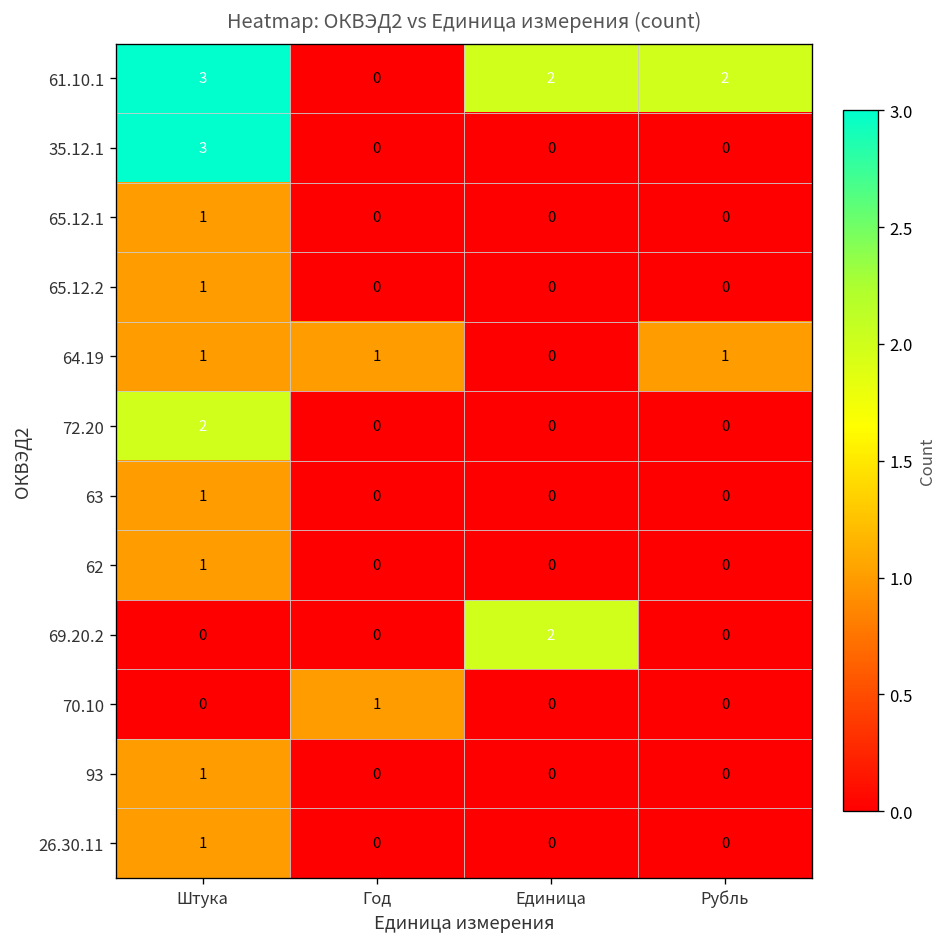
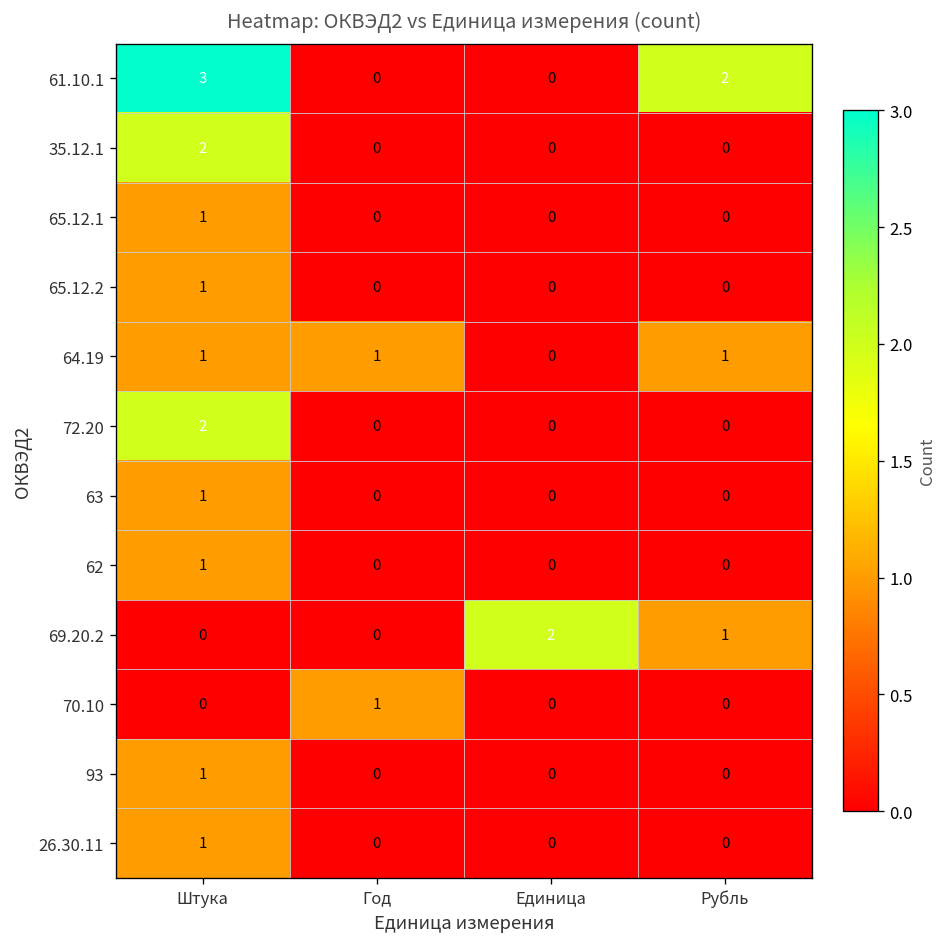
61.10.1, Единица: 2 -> 0
35.12.1, Штука: 3 -> 2
69.20.2, Рубль: 0 -> 1
